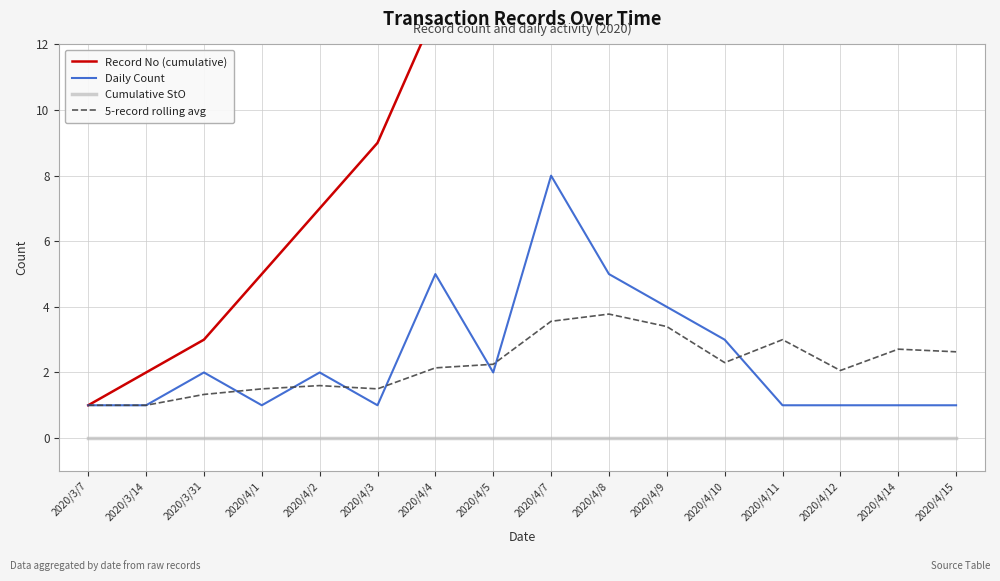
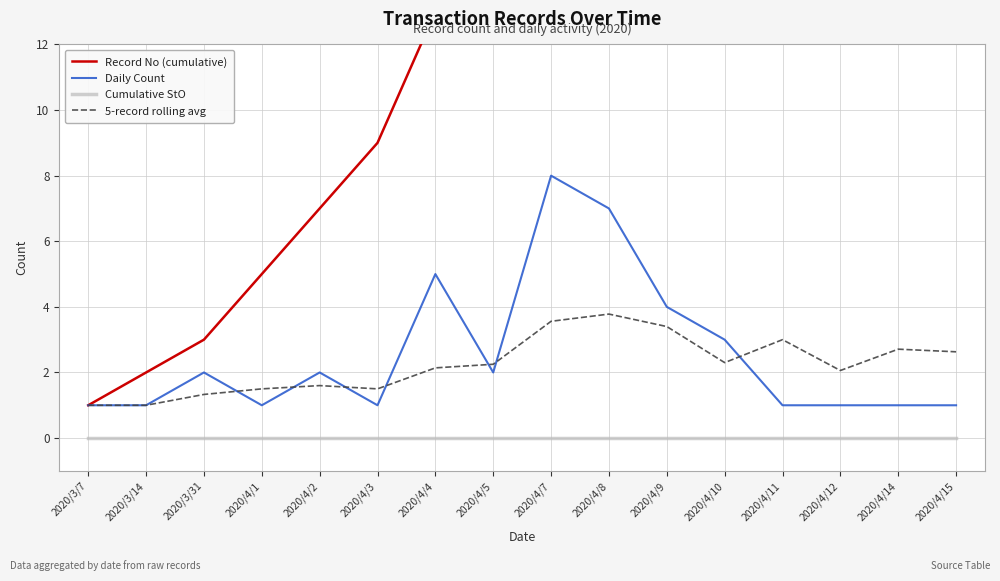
Daily Count, 2020/4/8: 5 -> 7
